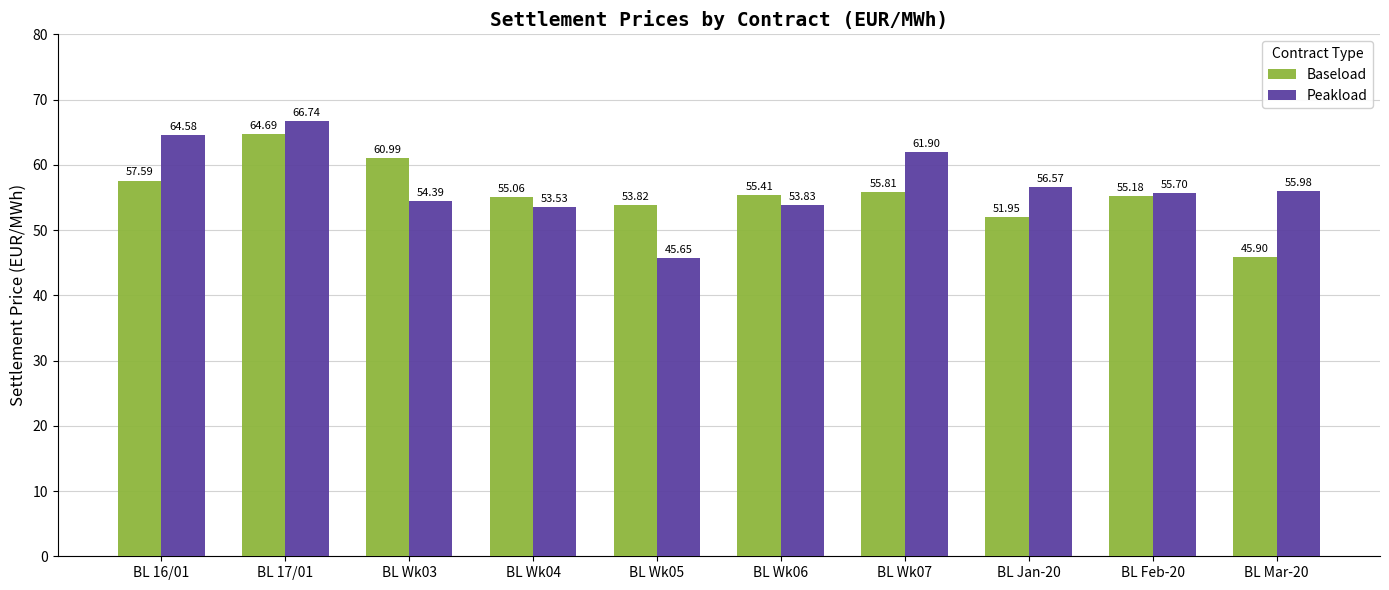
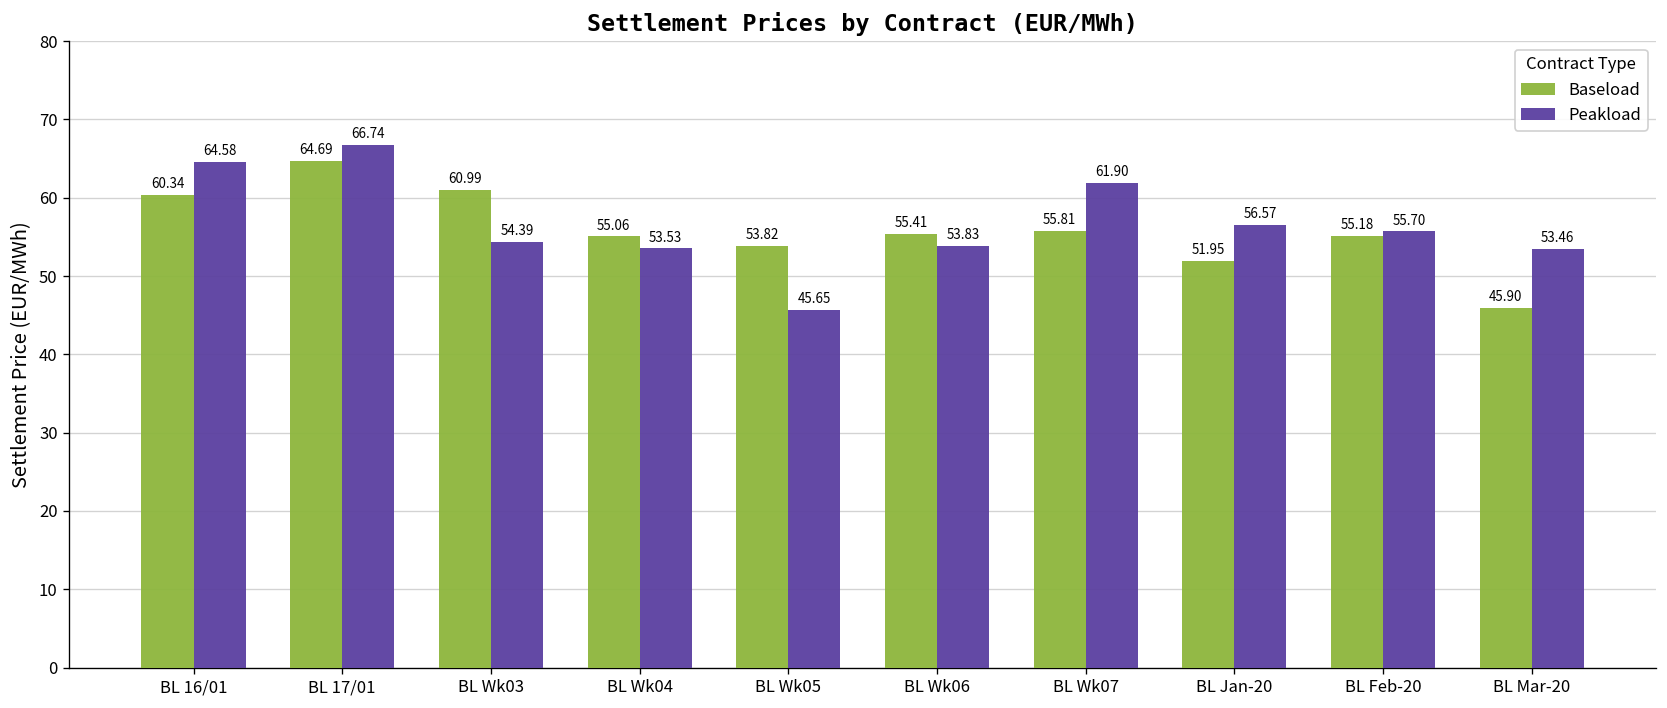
Baseload, BL 16/01: 57.59 -> 60.34
Peakload, BL Mar-20: 55.98 -> 53.46
